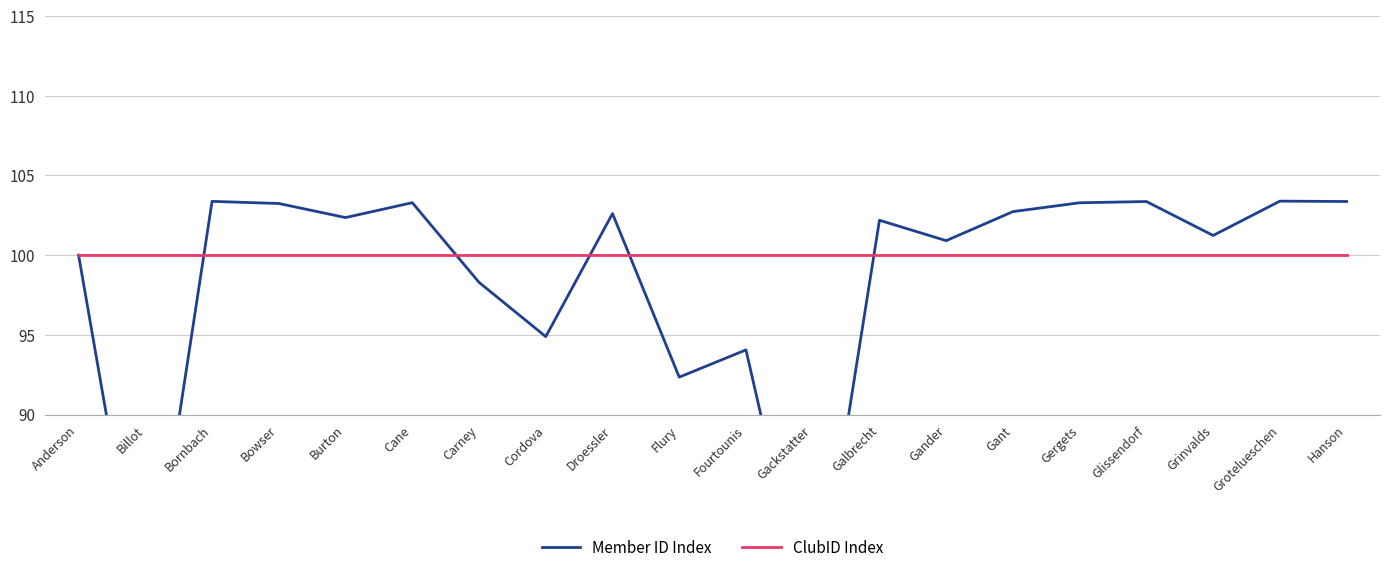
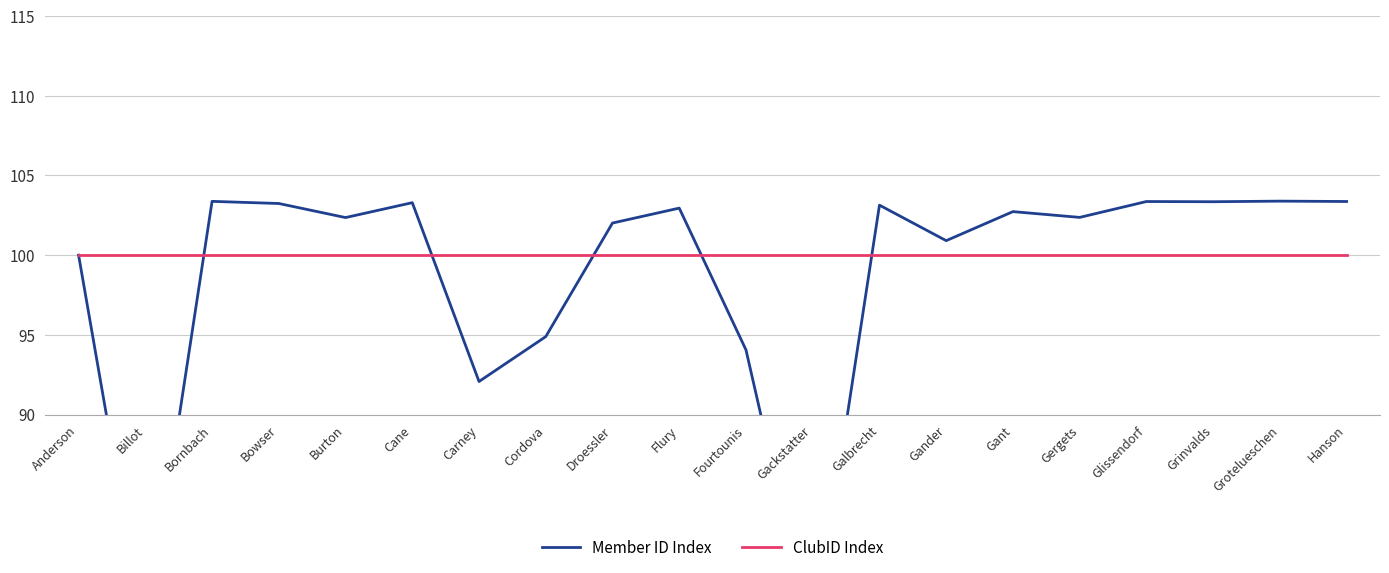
Member ID Index, Carney: 98.3 -> 92.1
Member ID Index, Droessler: 102.6 -> 102.0
Member ID Index, Flury: 92.3 -> 103.0
Member ID Index, Galbrecht: 102.2 -> 103.1
Member ID Index, Gergets: 103.3 -> 102.4
Member ID Index, Grinvalds: 101.2 -> 103.4
